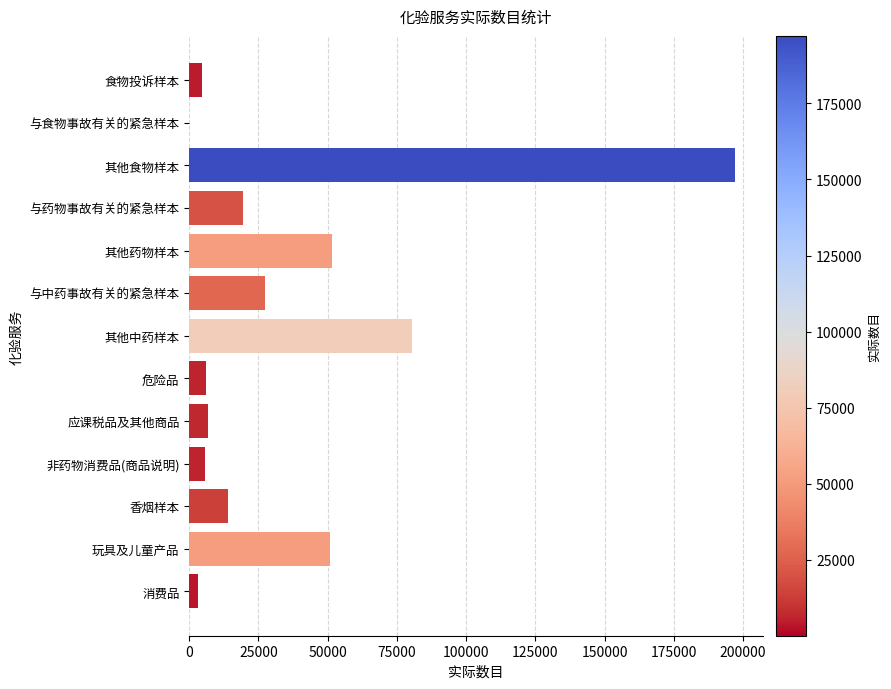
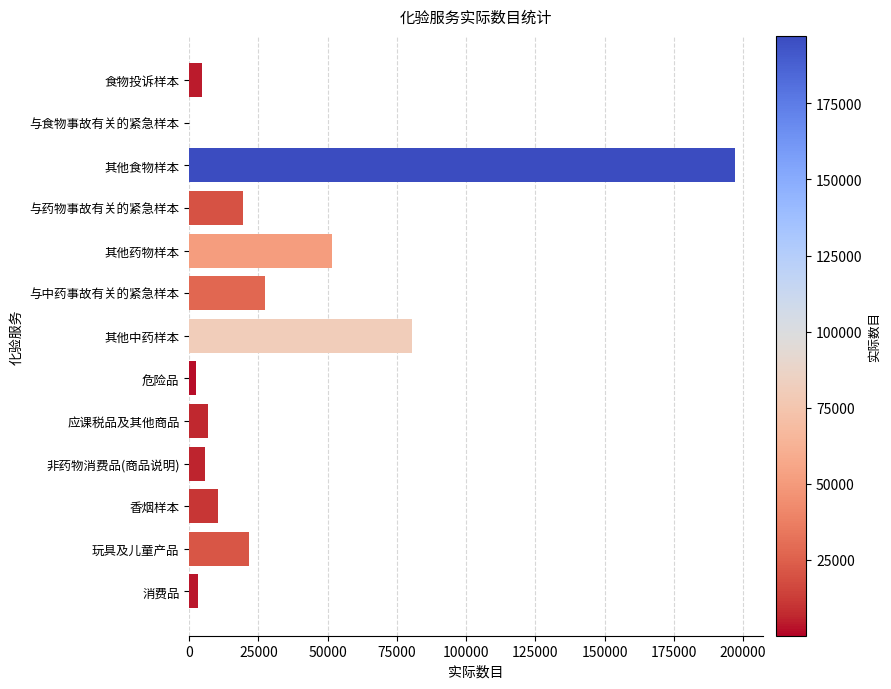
危险品: 6000 -> 2000
香烟样本: 14000 -> 10000
玩具及儿童产品: 51000 -> 21000
